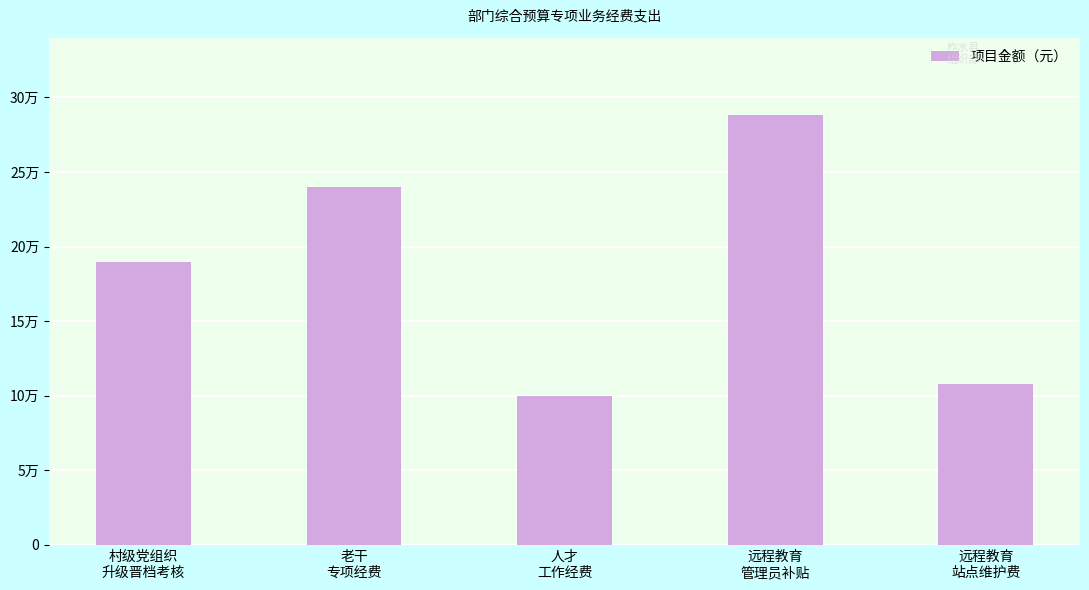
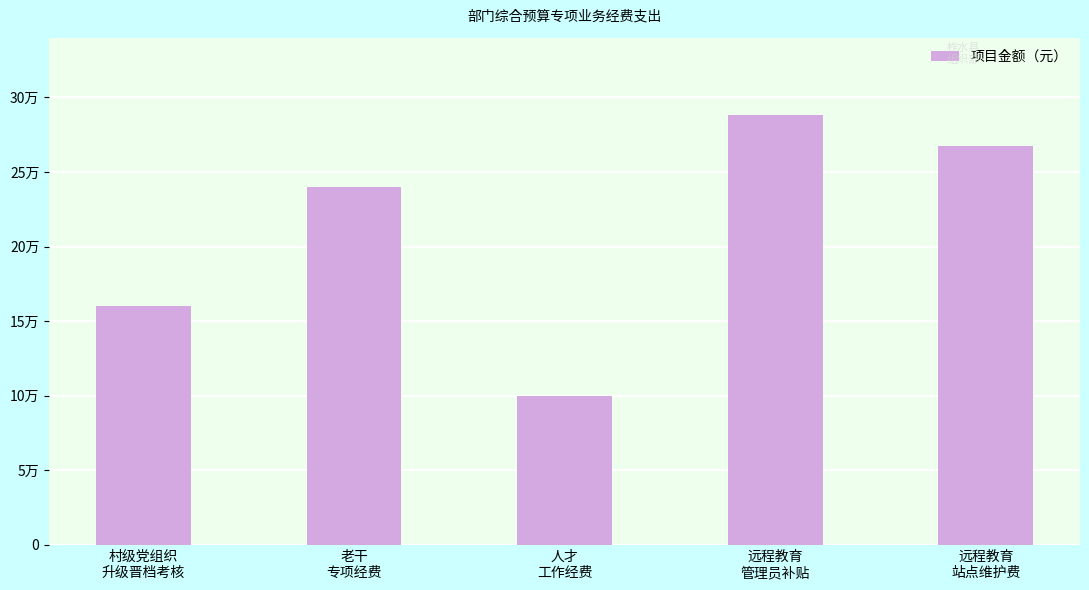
村级党组织 升级晋档考核: 19.0万 -> 16.0万
远程教育 站点维护费: 10.8万 -> 26.8万
